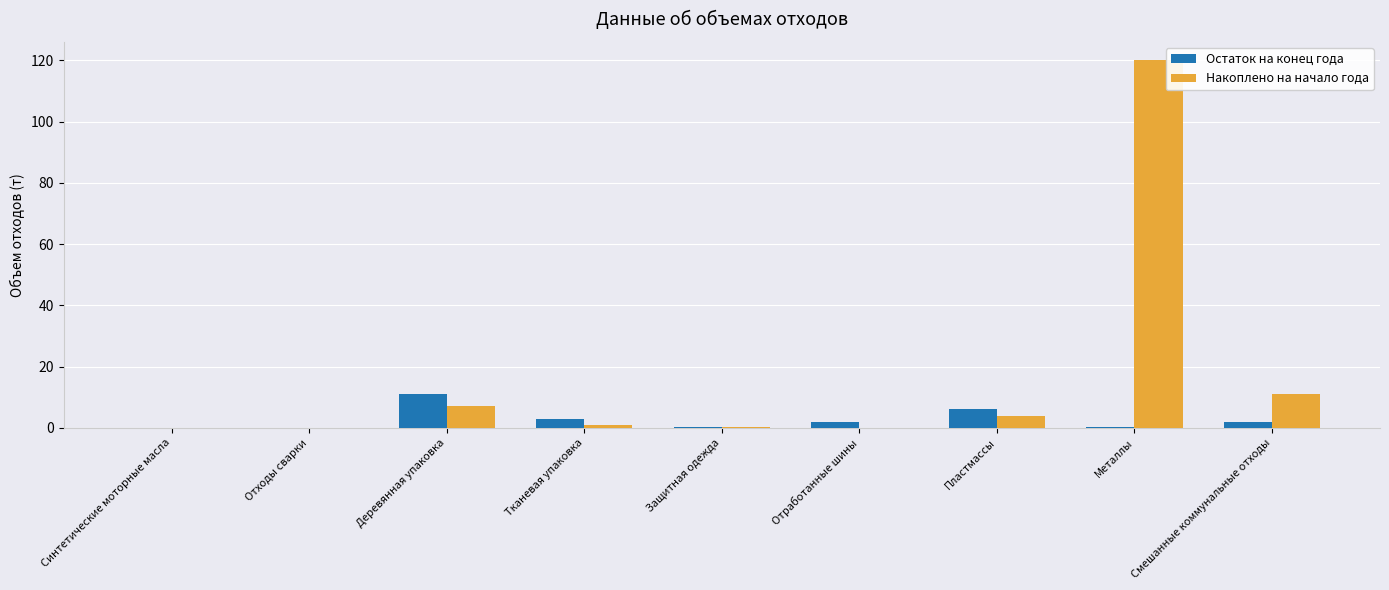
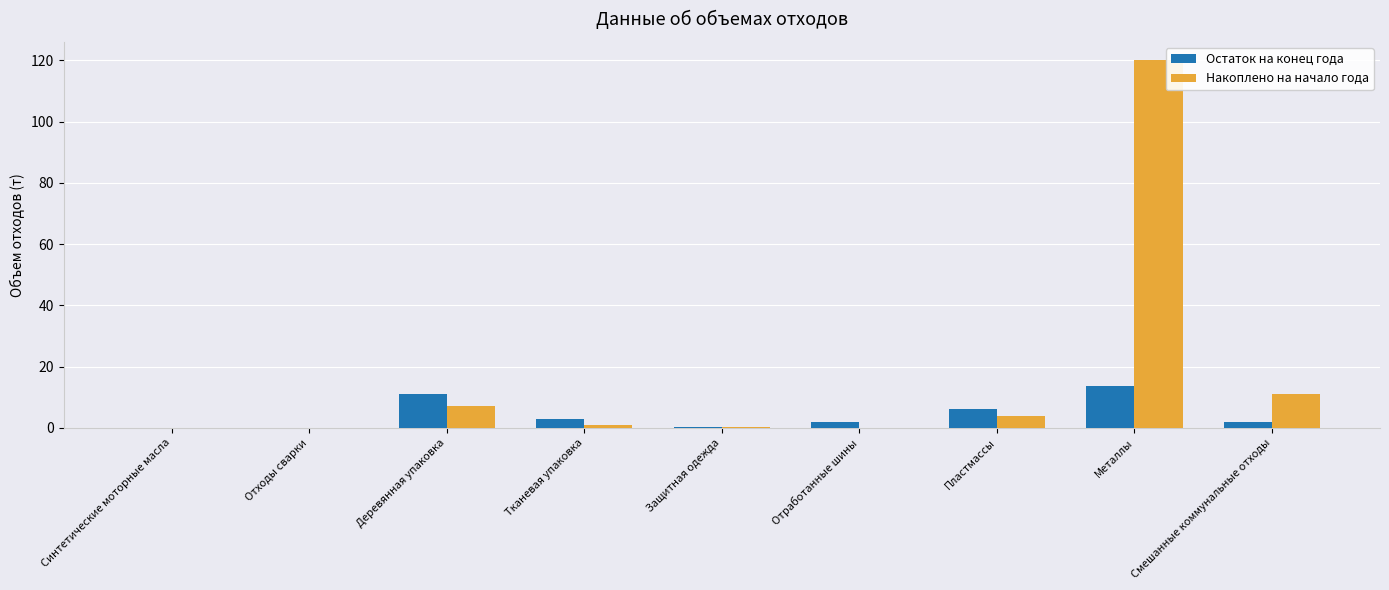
Остаток на конец года, Металлы: 0 -> 14
